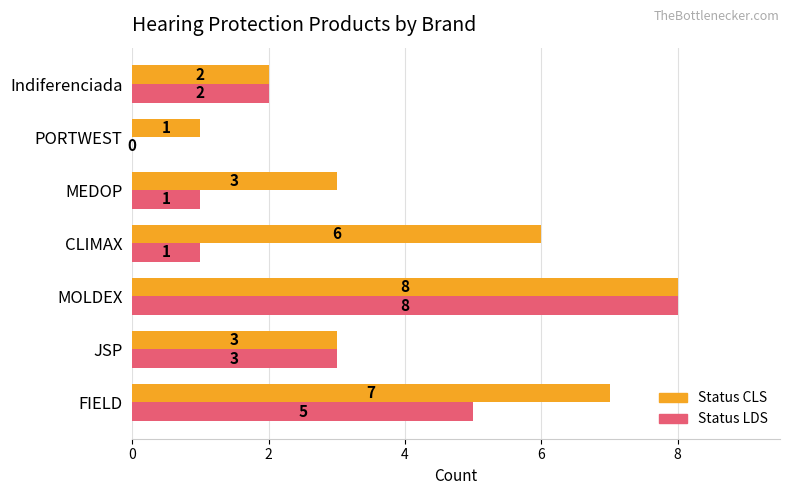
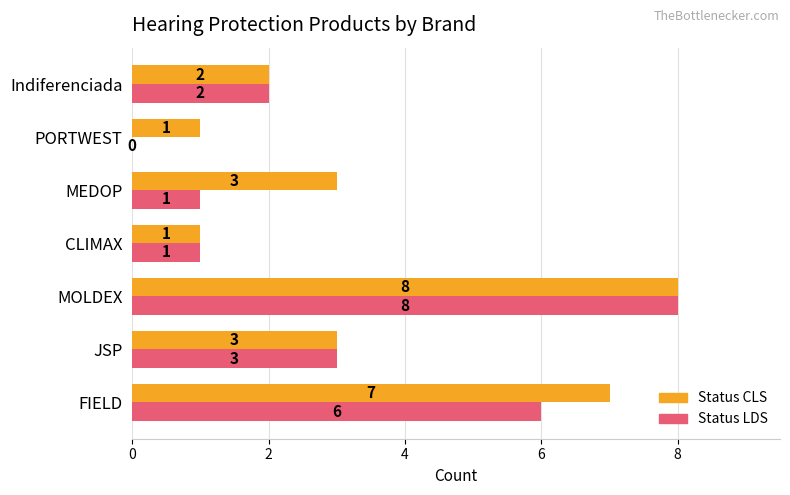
Status CLS, CLIMAX: 6 -> 1
Status LDS, FIELD: 5 -> 6
